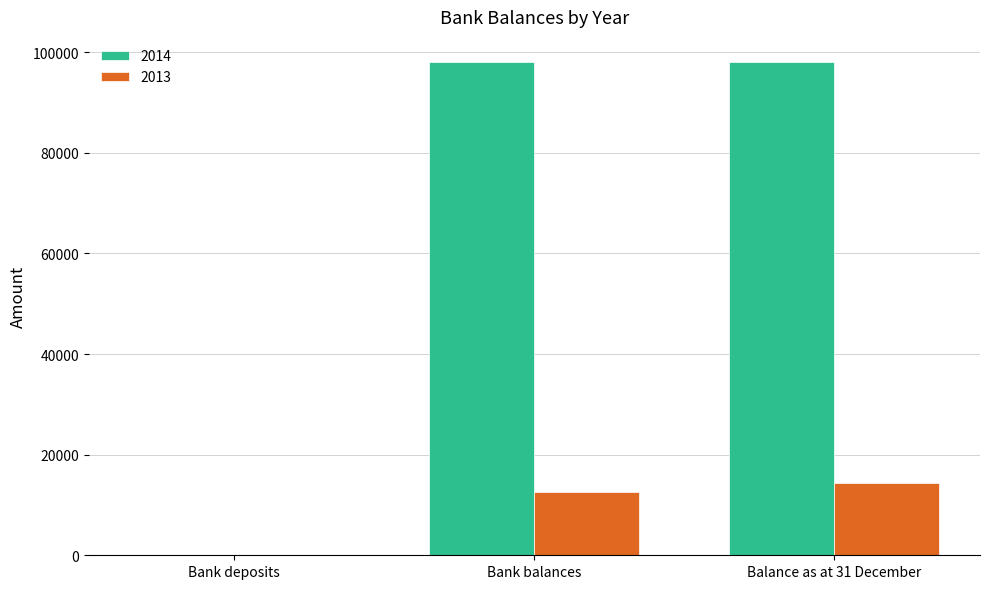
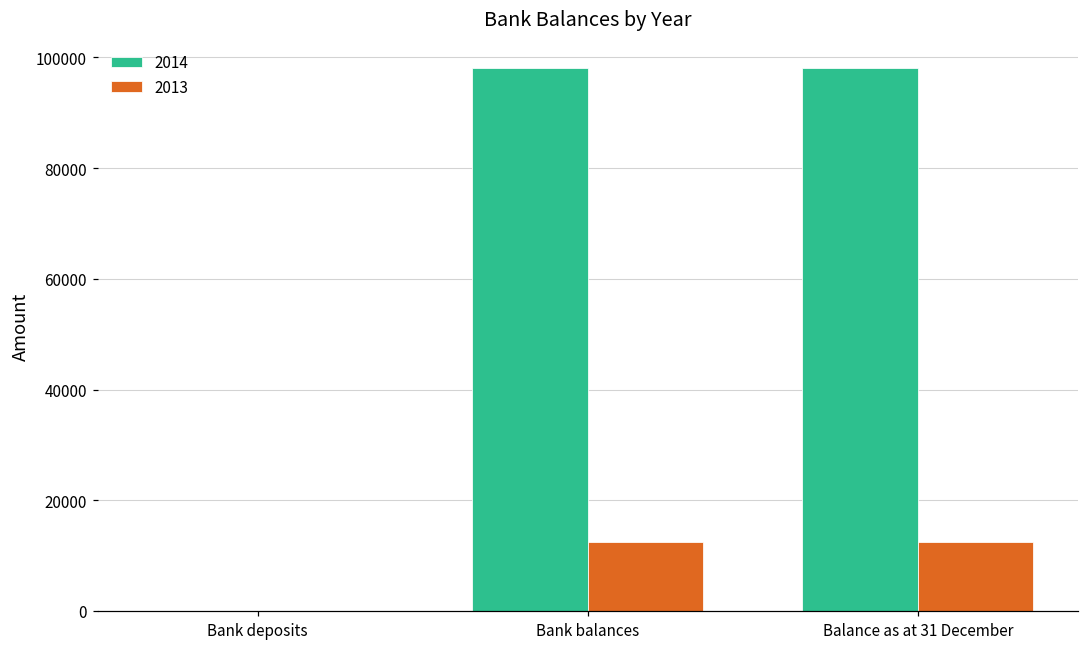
2013, Balance as at 31 December: 14000 -> 12000
